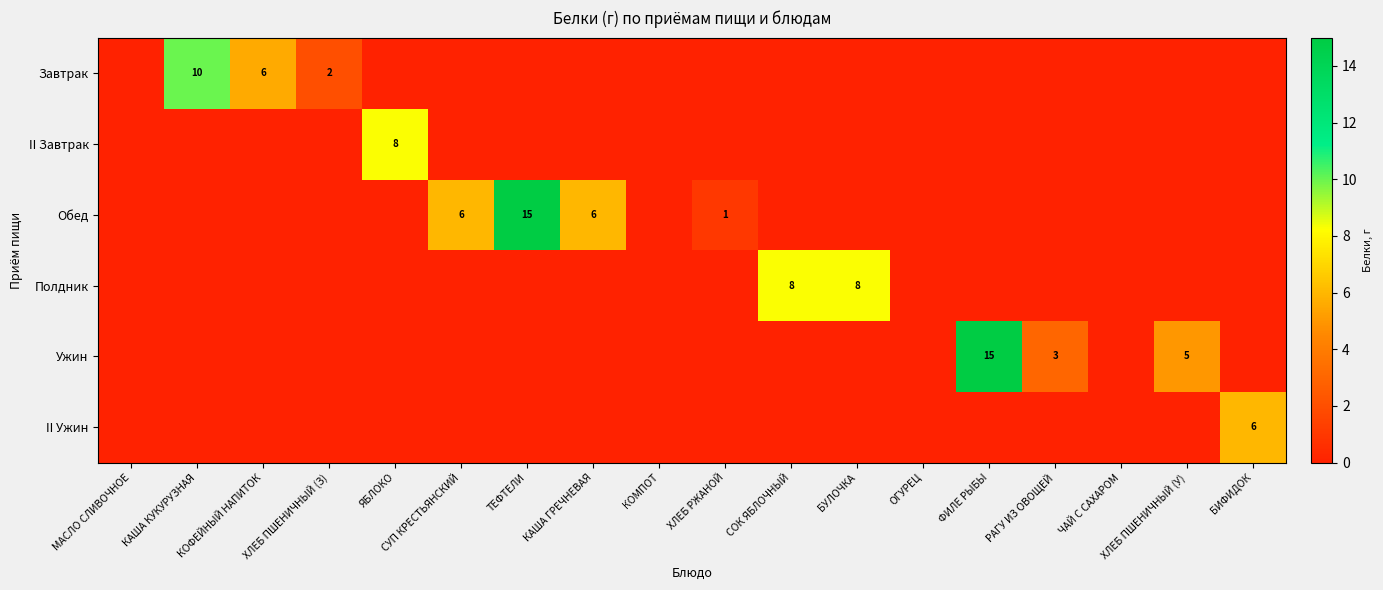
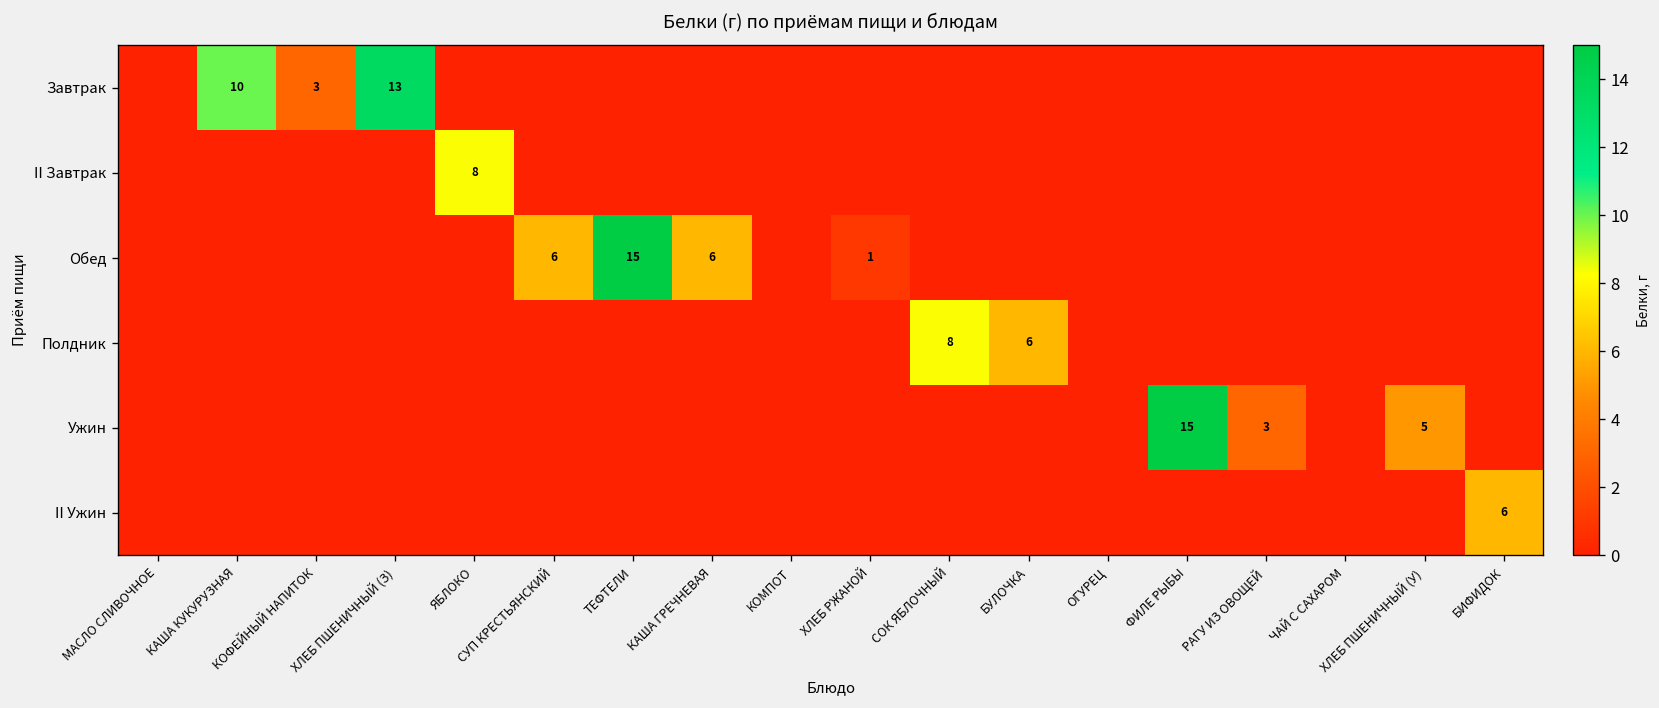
Завтрак, КОФЕЙНЫЙ НАПИТОК: 6 -> 3
Завтрак, ХЛЕБ ПШЕНИЧНЫЙ (З): 2 -> 13
Полдник, БУЛОЧКА: 8 -> 6
